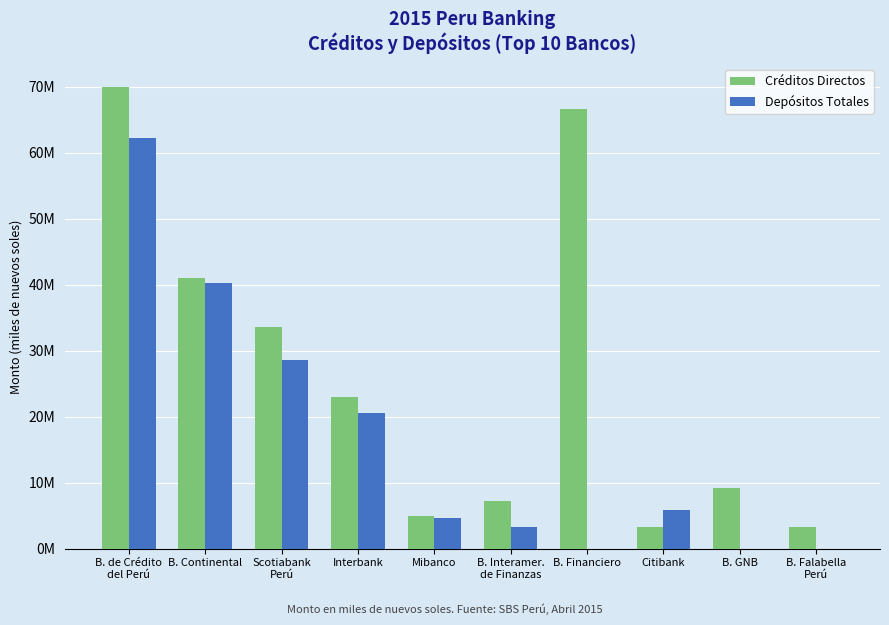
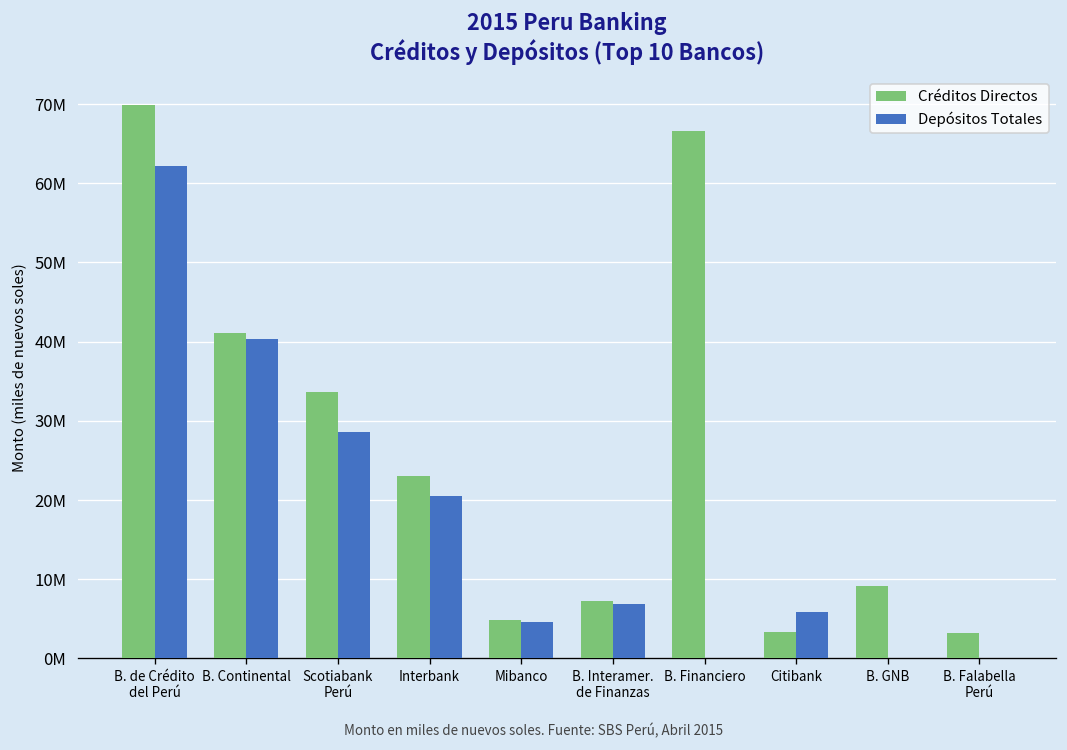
Depósitos Totales, B. Interamer. de Finanzas: 3000000 -> 7000000
